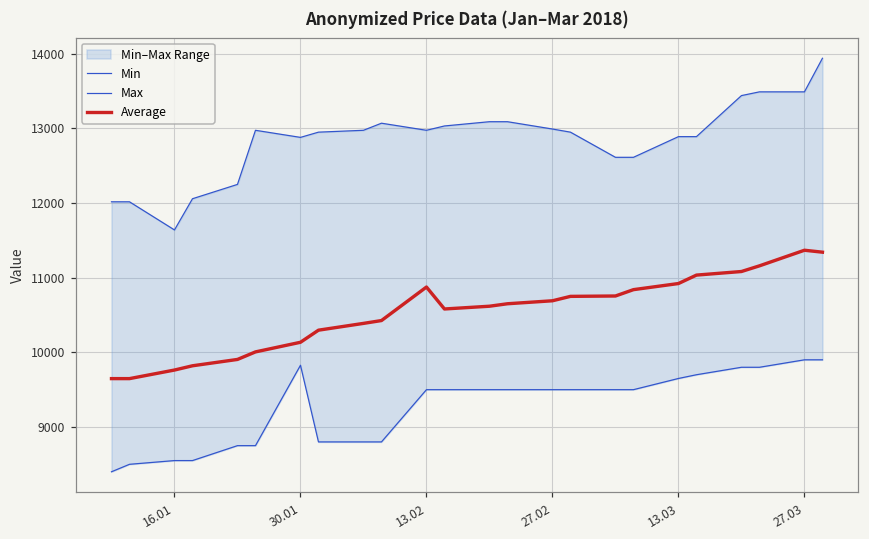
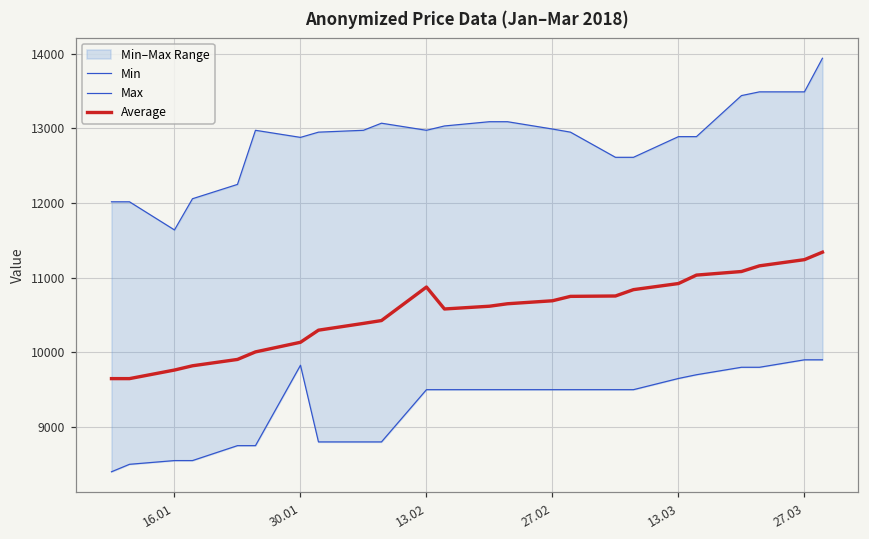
Average, 27.03: 11400 -> 11200
